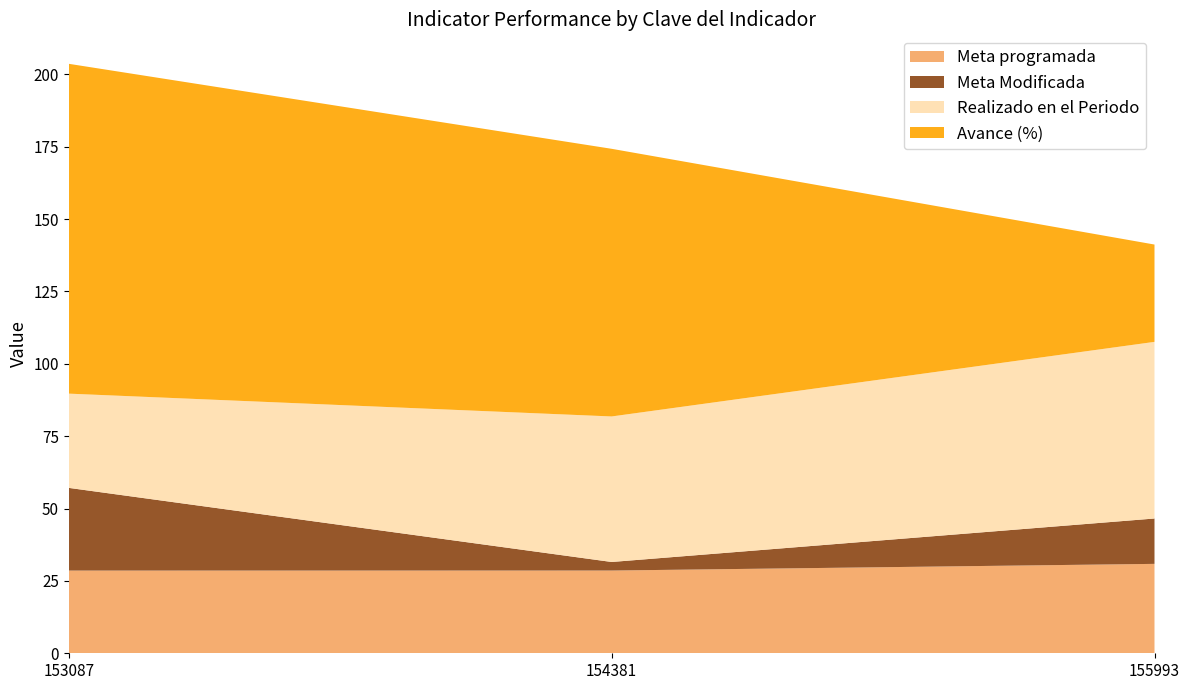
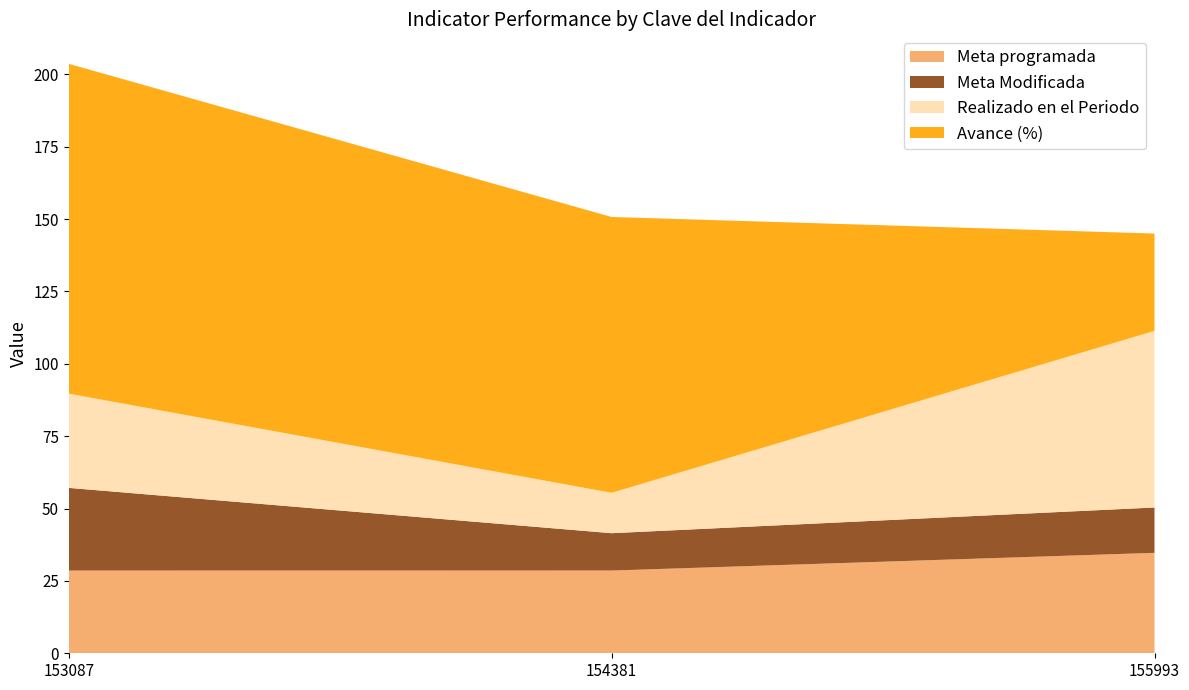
Meta Modificada, 154381: 3 -> 13
Realizado en el Periodo, 154381: 50 -> 14
Avance (%), 154381: 92 -> 95
Meta programada, 155993: 31 -> 35
